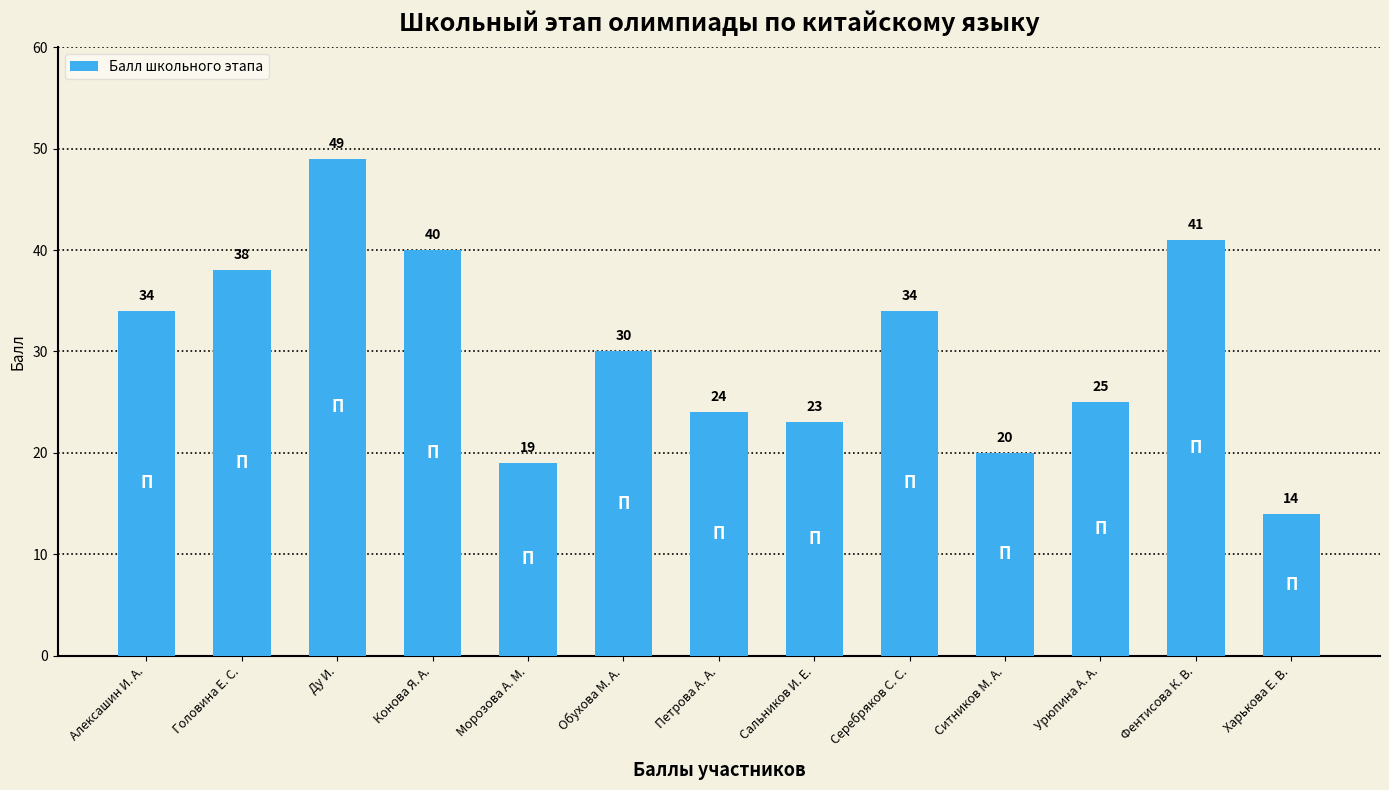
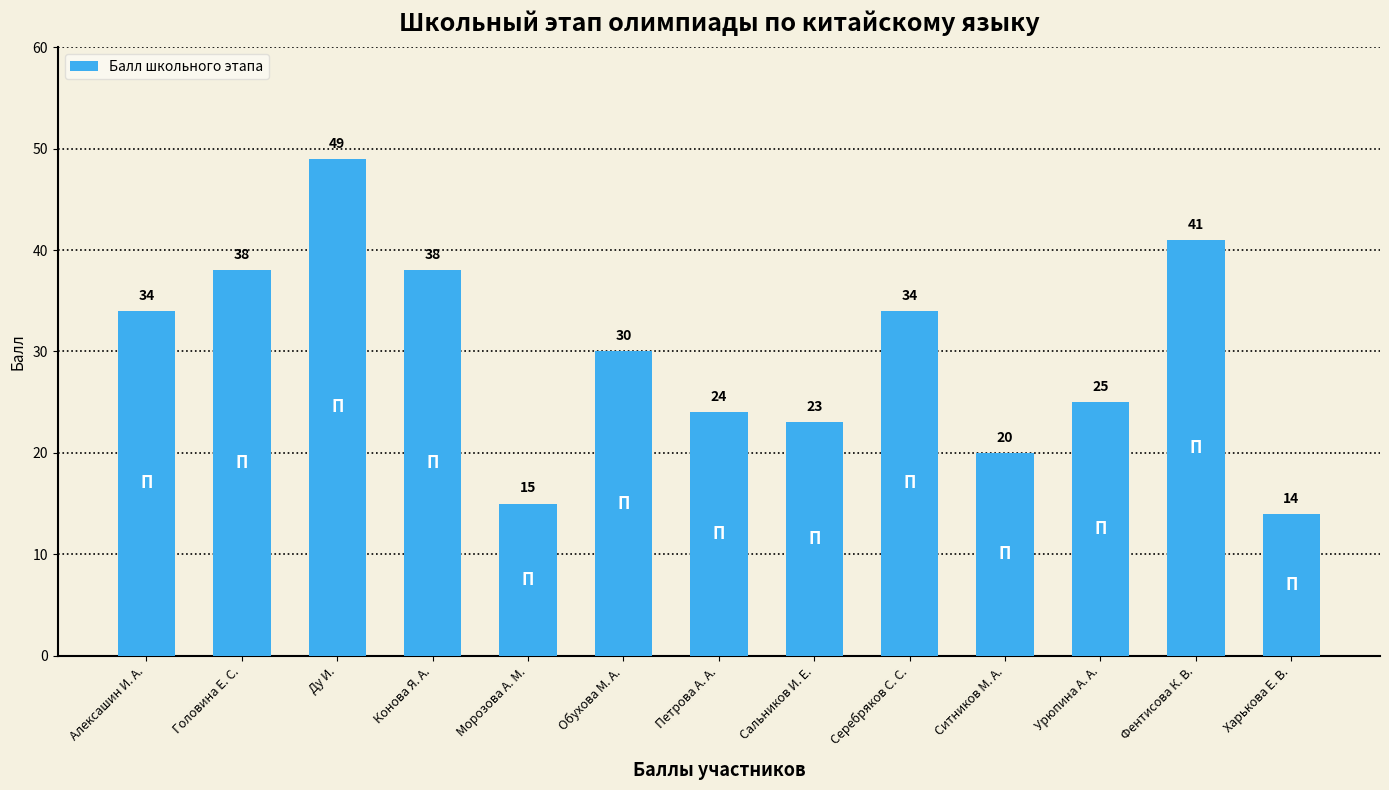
Конова Я. А.: 40 -> 38
Морозова А. М.: 19 -> 15
